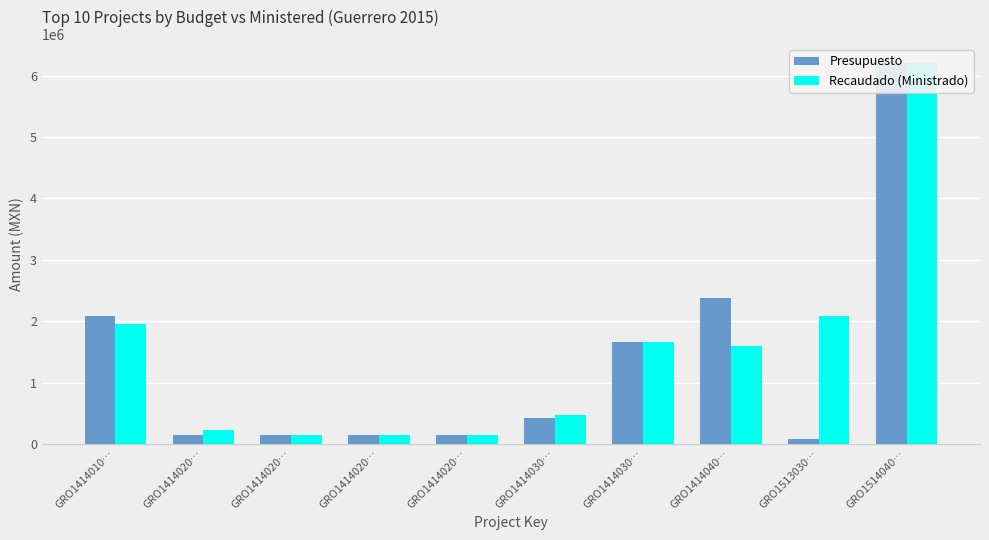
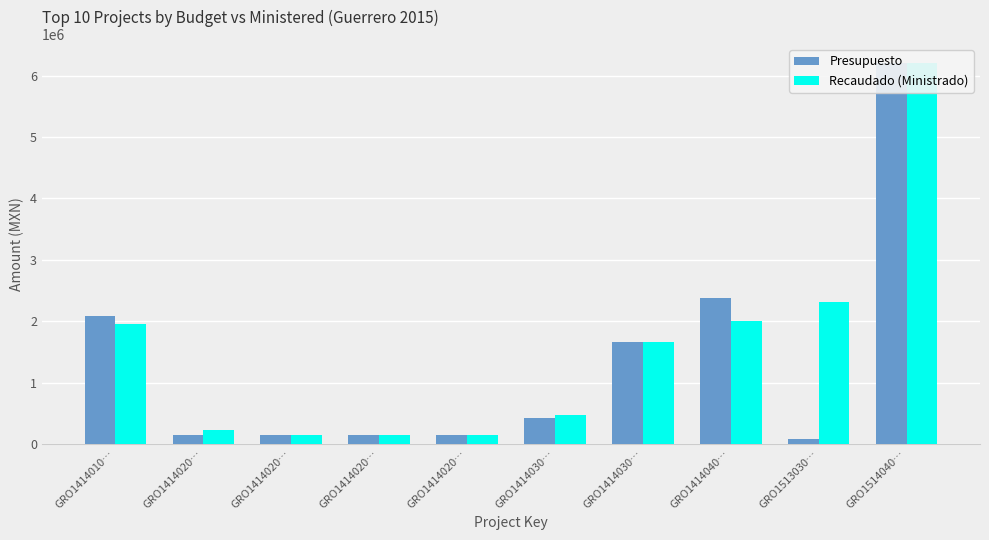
Recaudado (Ministrado), GRO1414040…: 1600000 -> 2000000
Recaudado (Ministrado), GRO1513030…: 2100000 -> 2300000
